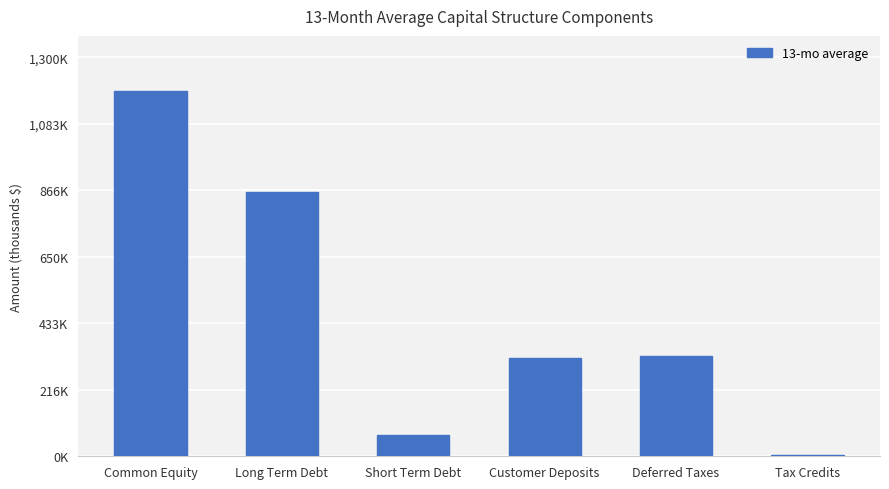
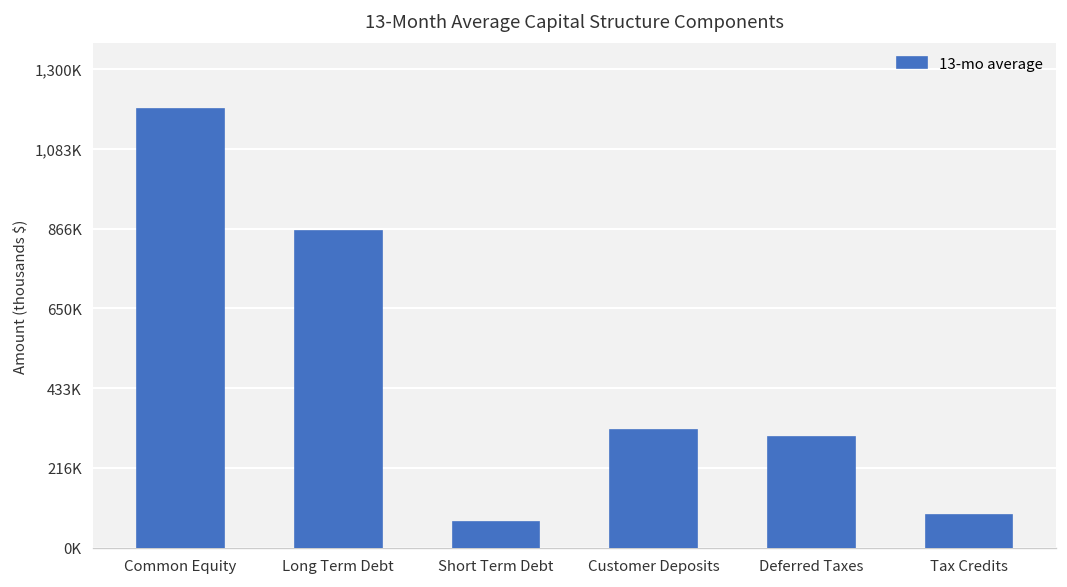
Deferred Taxes: 330,000 -> 300,000
Tax Credits: 0 -> 90,000
